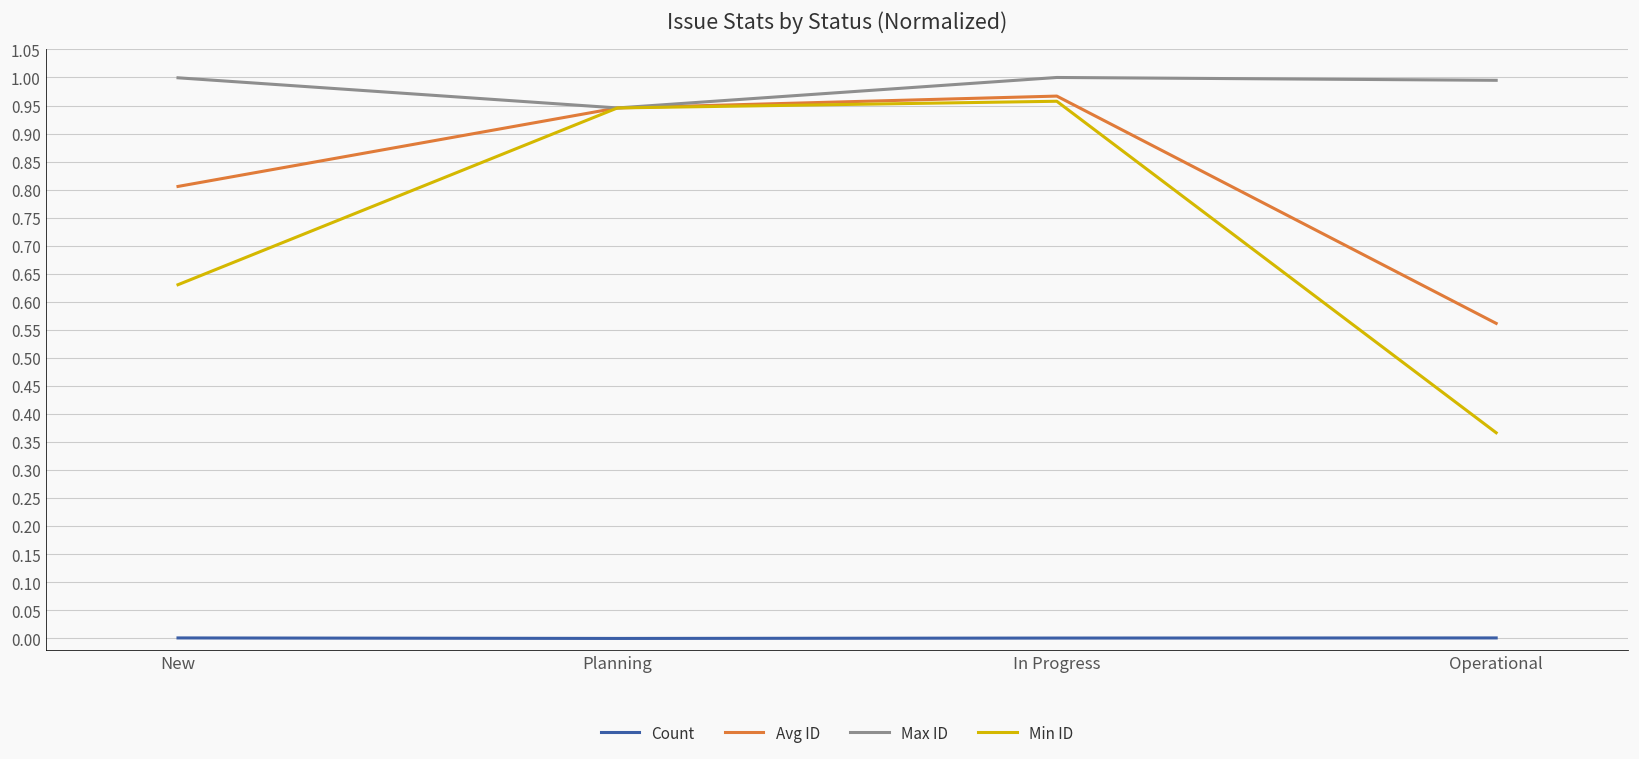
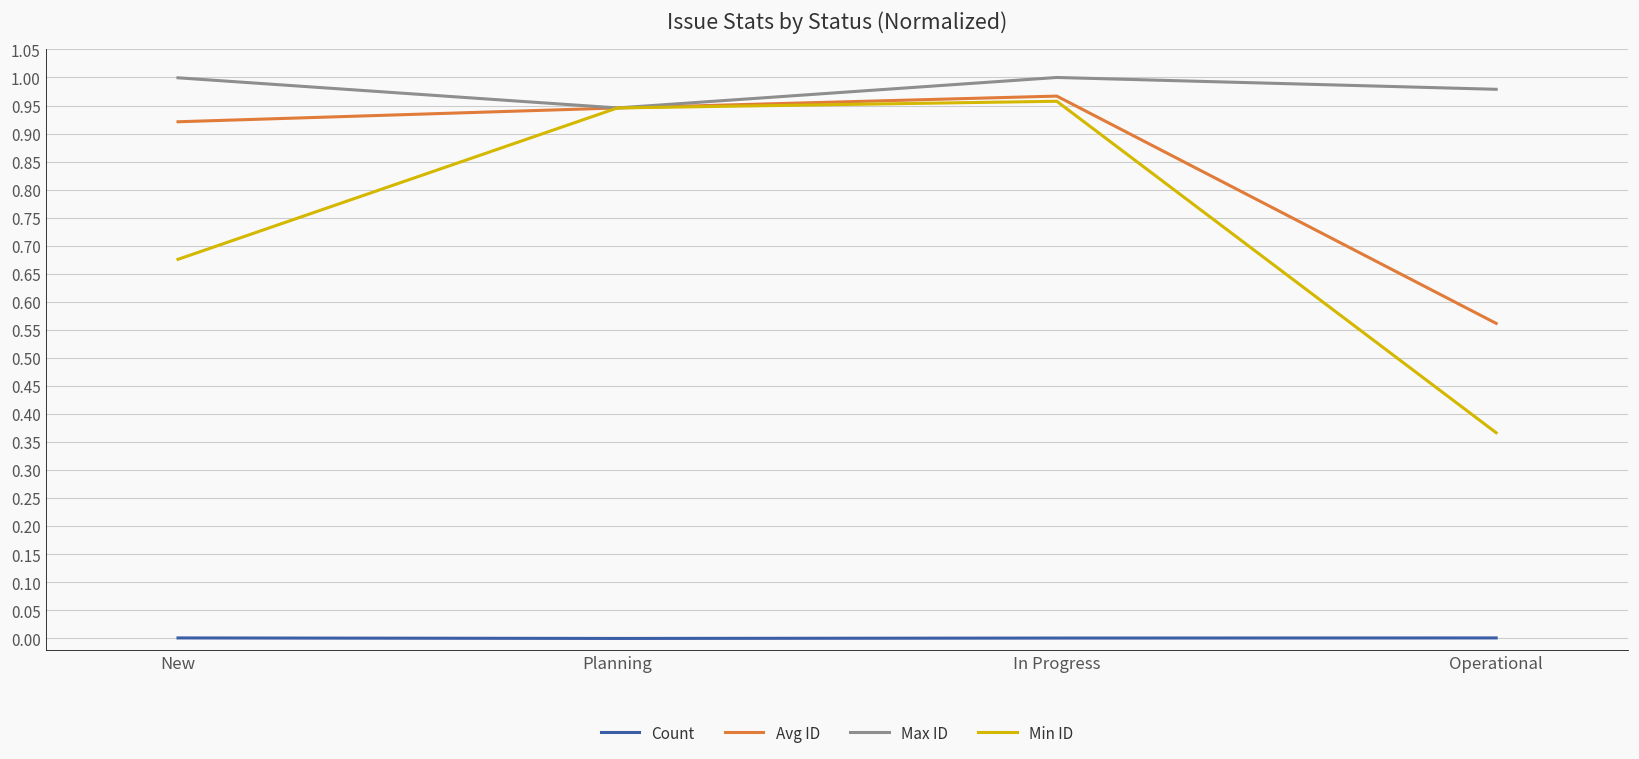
Avg ID, New: 0.81 -> 0.92
Min ID, New: 0.63 -> 0.68
Max ID, Operational: 0.99 -> 0.98
